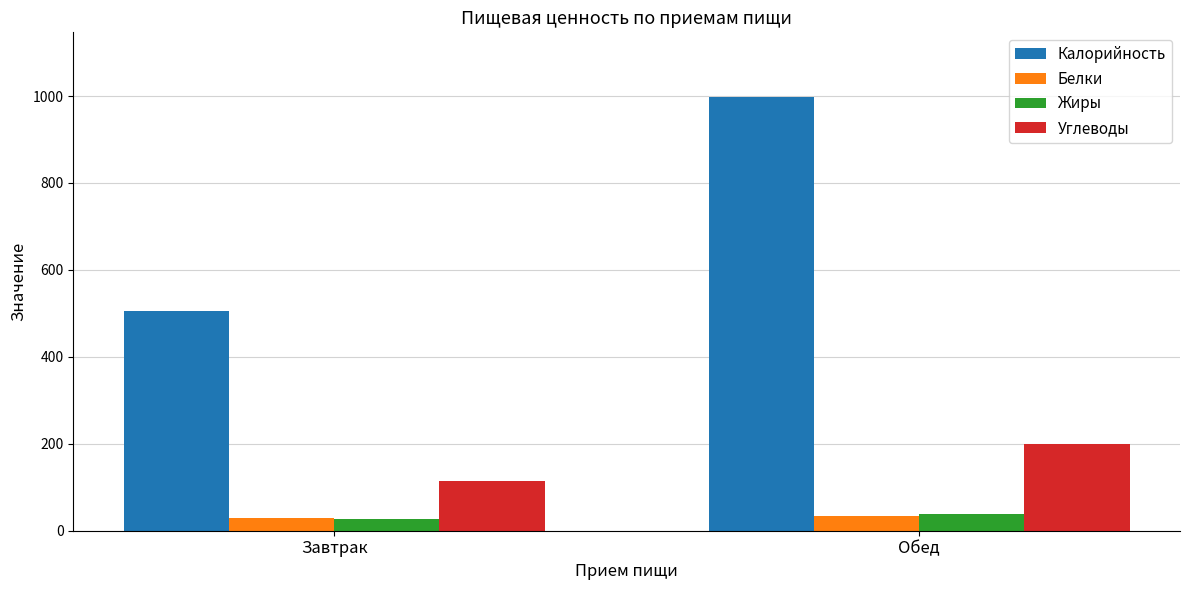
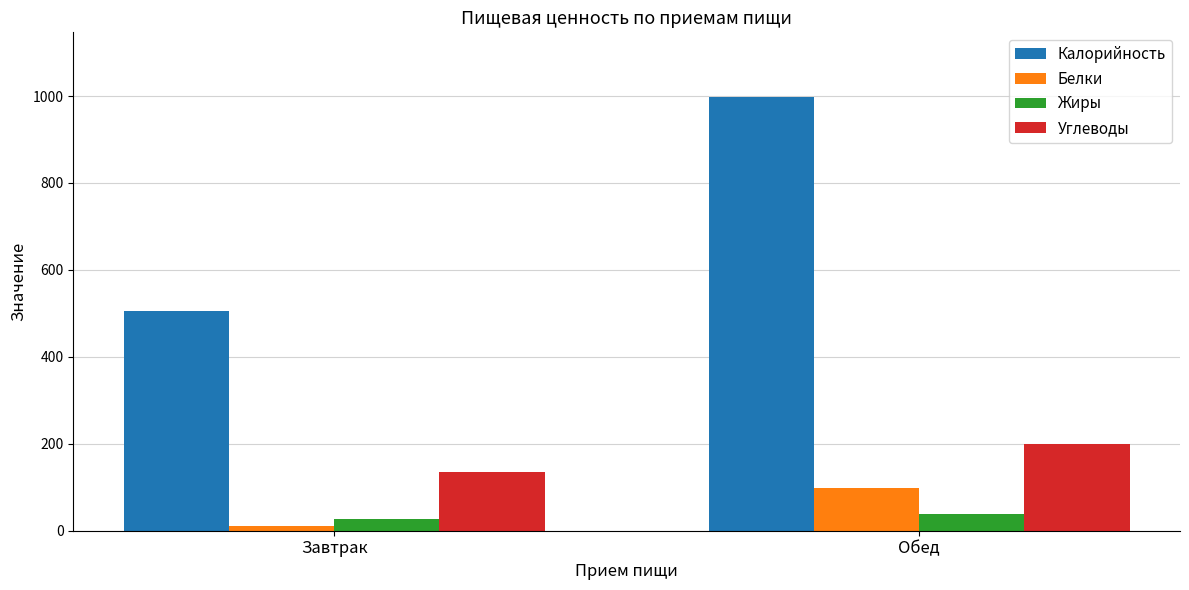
Белки, Завтрак: 30 -> 10
Углеводы, Завтрак: 120 -> 140
Белки, Обед: 40 -> 100
